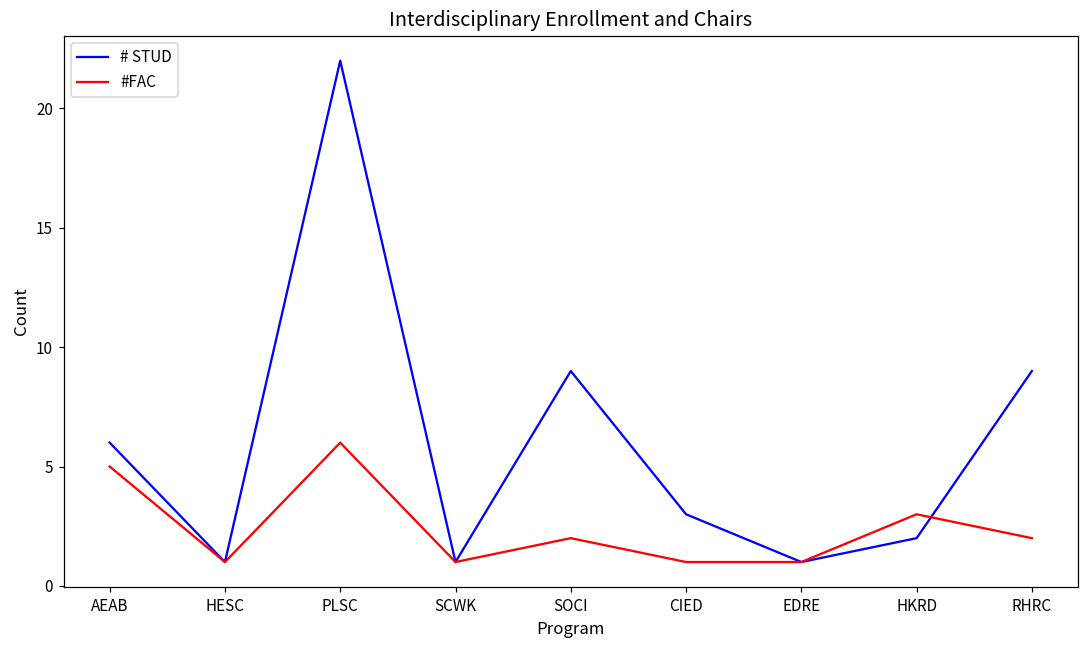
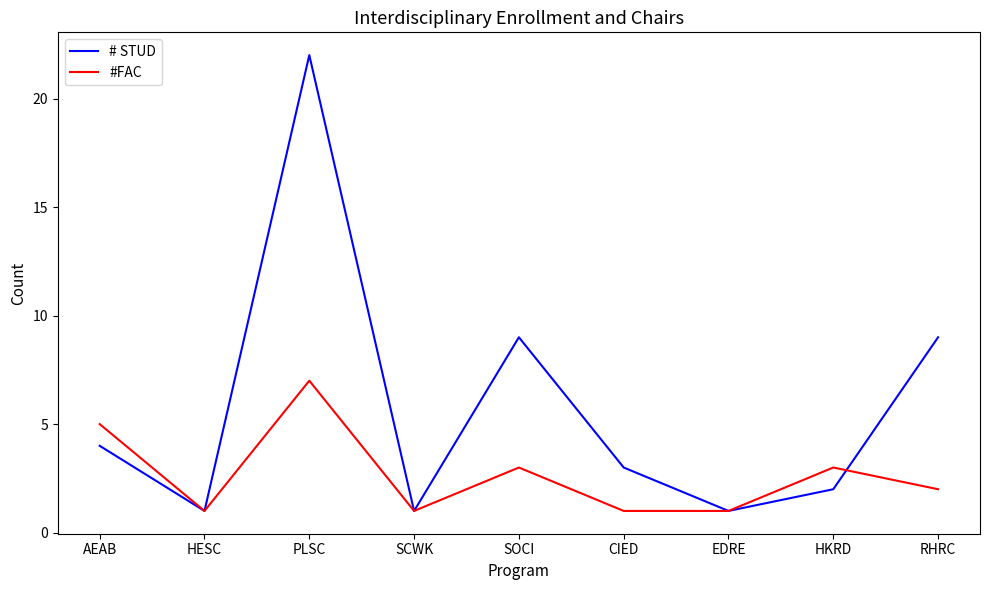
# STUD, AEAB: 6 -> 4
#FAC, PLSC: 6 -> 7
#FAC, SOCI: 2 -> 3
